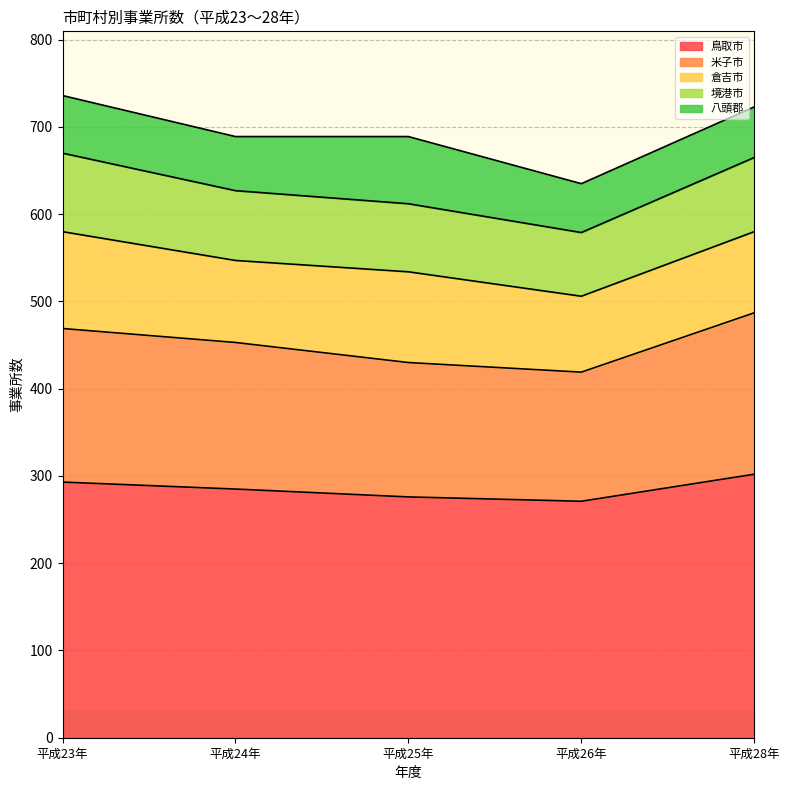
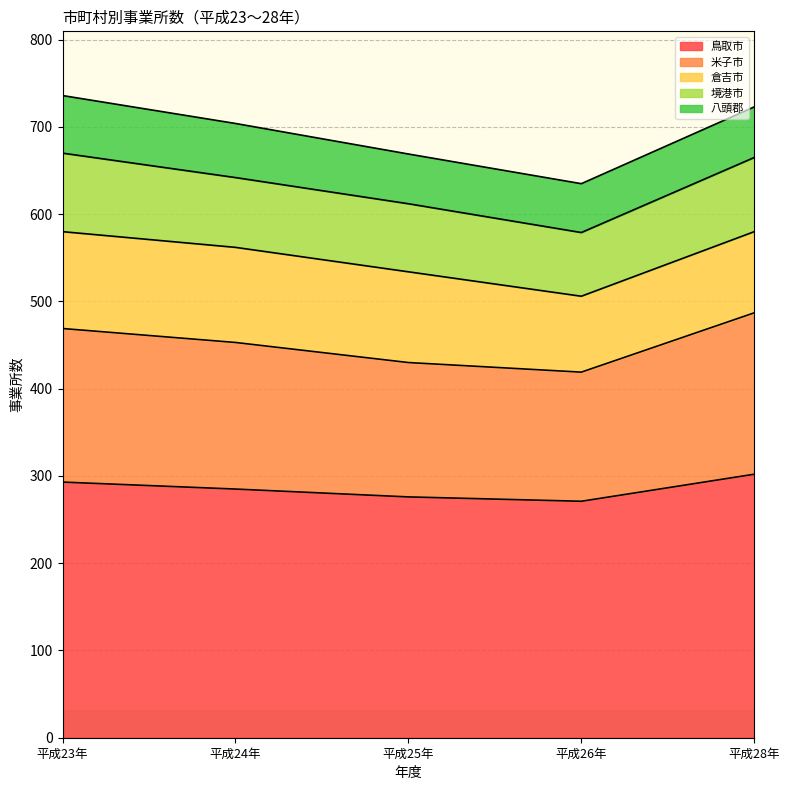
倉吉市, 平成24年: 90 -> 110
八頭郡, 平成25年: 80 -> 60
